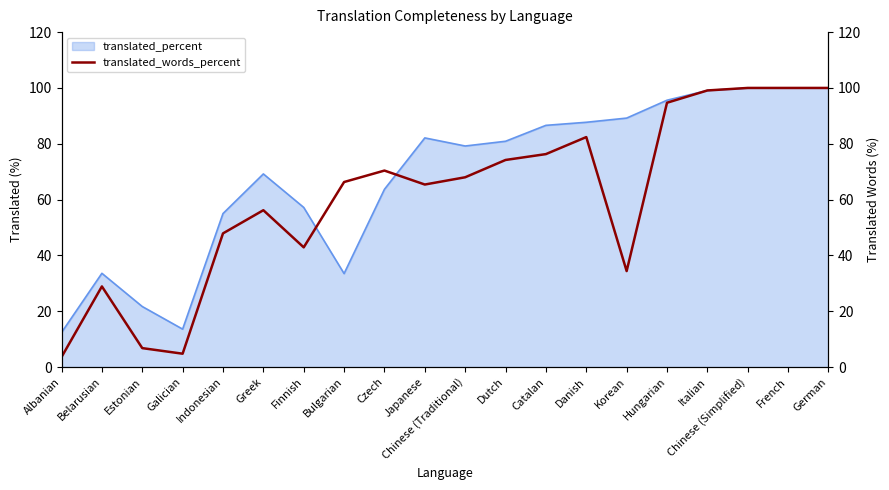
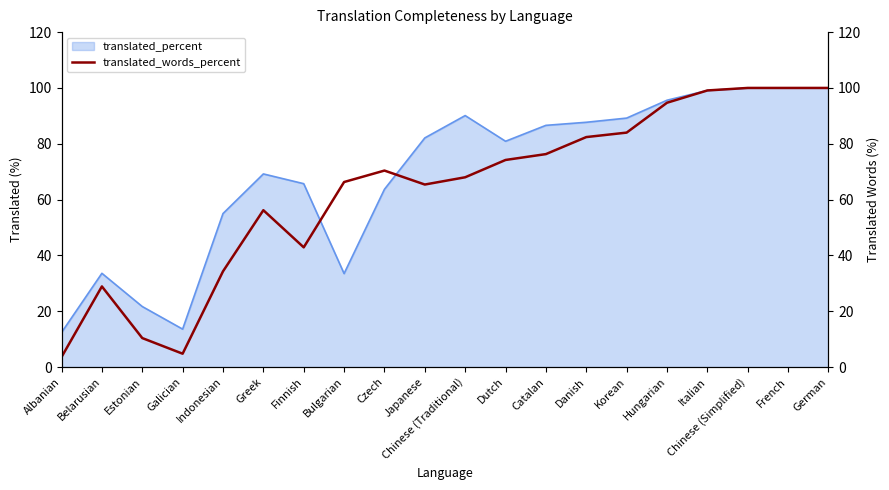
translated_percent, Finnish: 57 -> 66
translated_percent, Chinese (Traditional): 79 -> 90
translated_words_percent, Estonian: 7 -> 10
translated_words_percent, Indonesian: 48 -> 34
translated_words_percent, Korean: 34 -> 84
